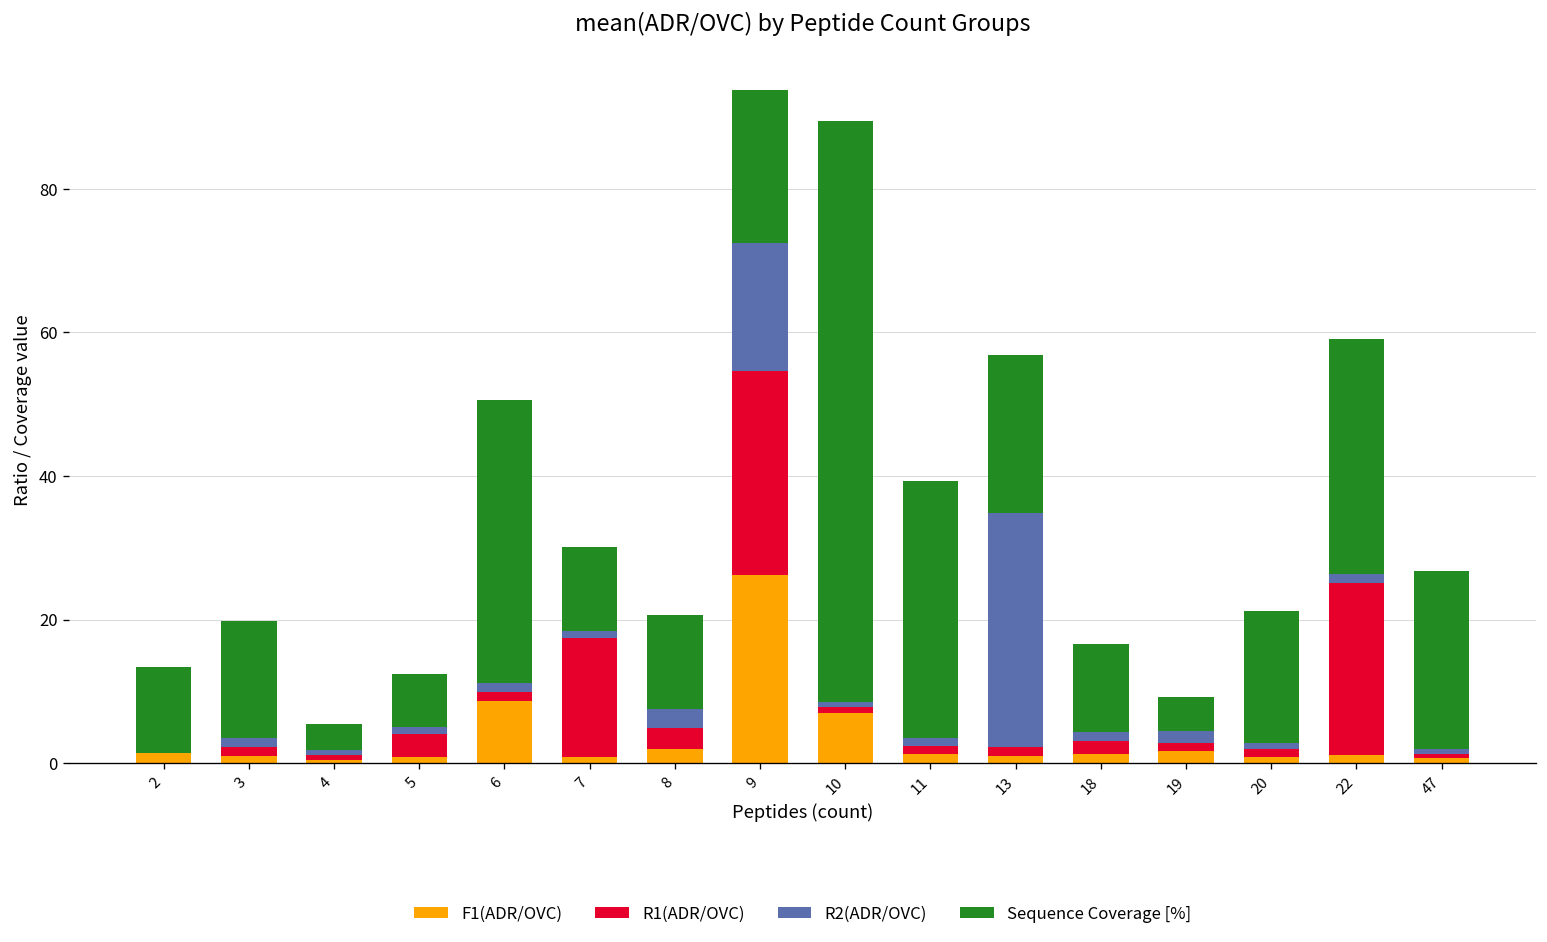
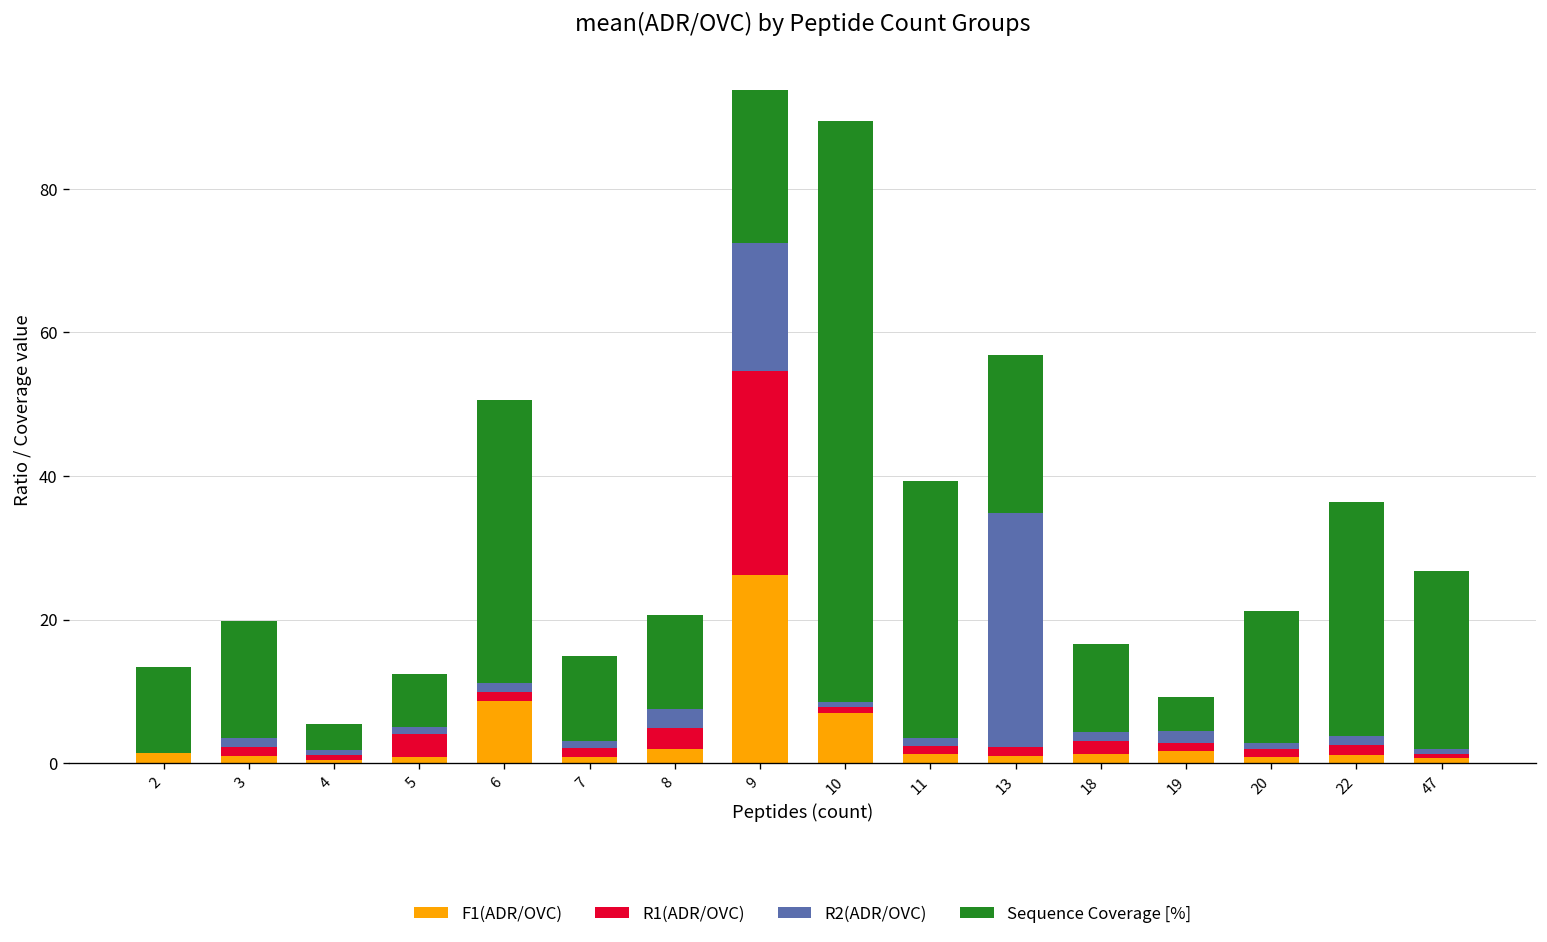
R1(ADR/OVC), 7: 17 -> 1
R1(ADR/OVC), 22: 24 -> 1
